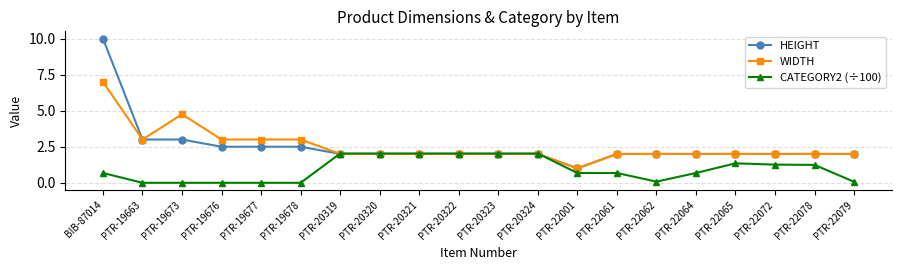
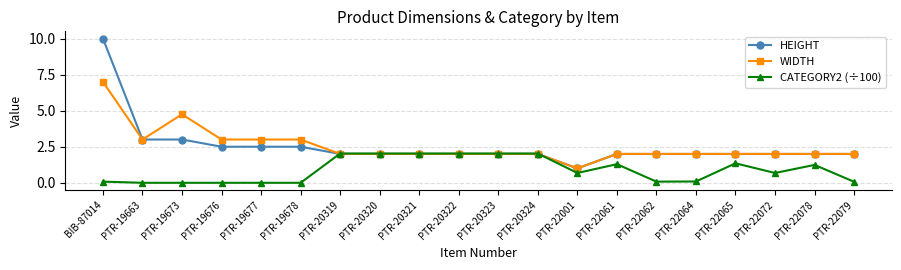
CATEGORY2 (÷100), BIB-87014: 0.7 -> 0.1
CATEGORY2 (÷100), PTR-22061: 0.7 -> 1.3
CATEGORY2 (÷100), PTR-22064: 0.7 -> 0.1
CATEGORY2 (÷100), PTR-22072: 1.3 -> 0.7
